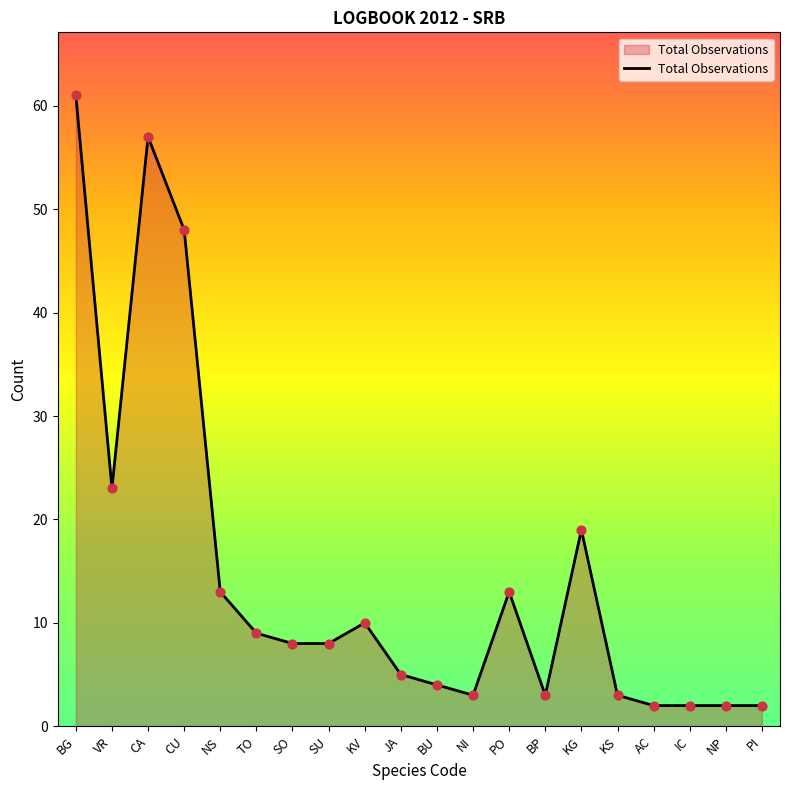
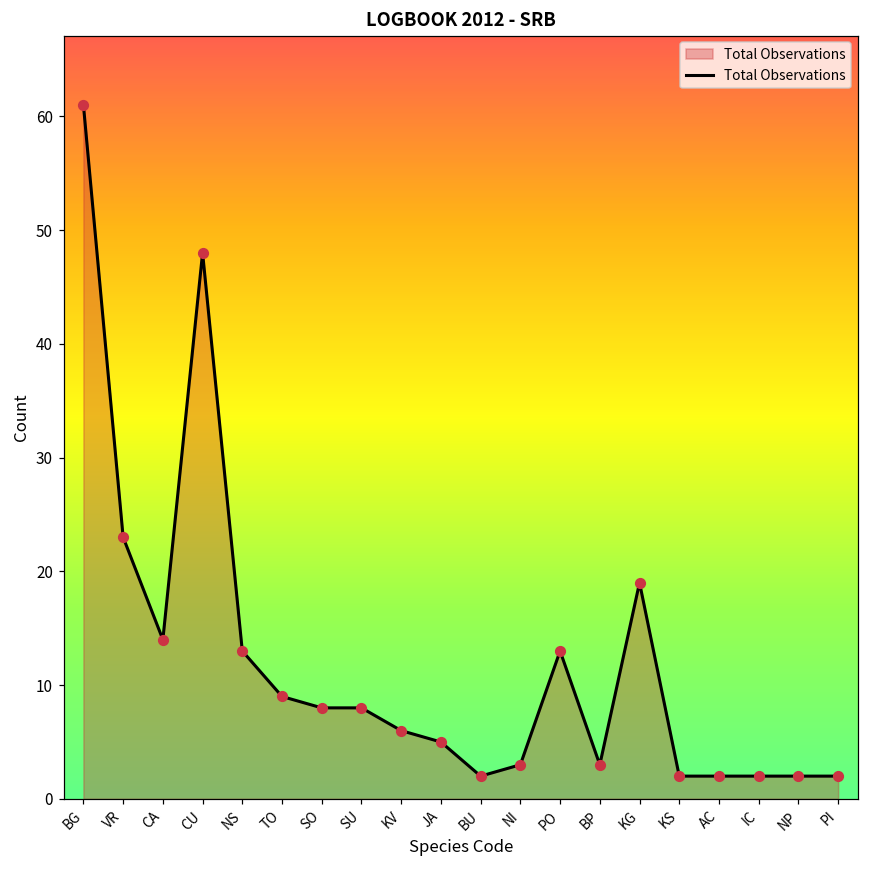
CA: 57 -> 14
KV: 10 -> 6
BU: 4 -> 2
KS: 3 -> 2
